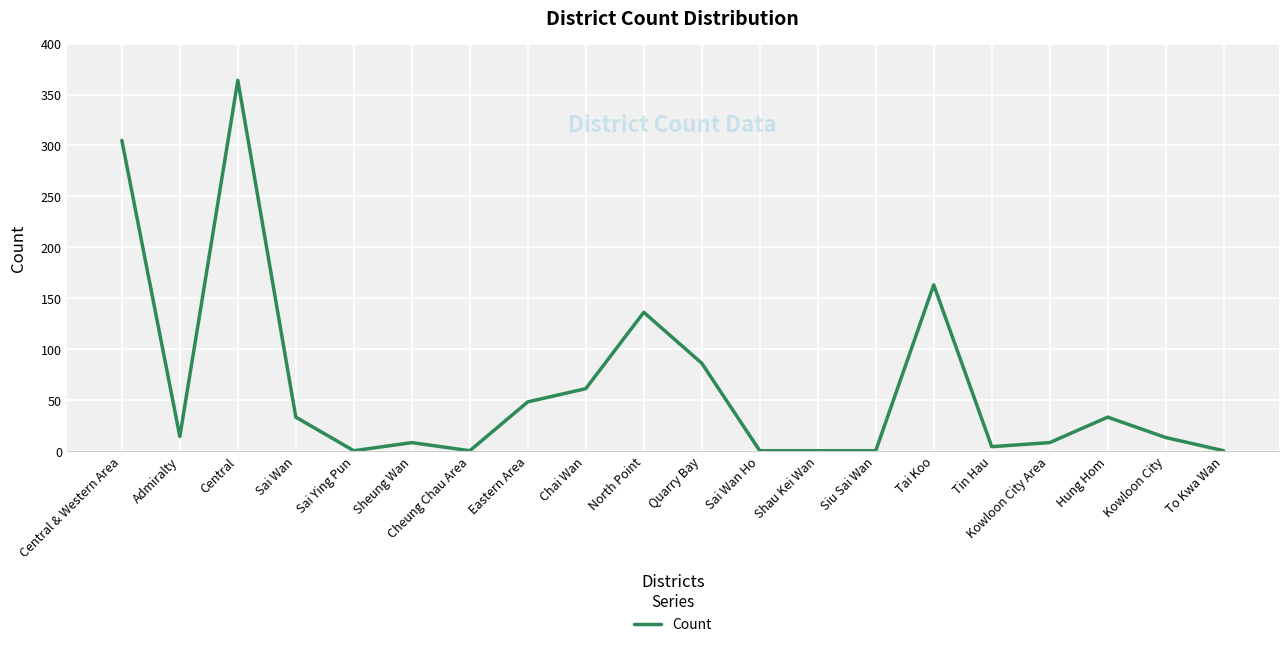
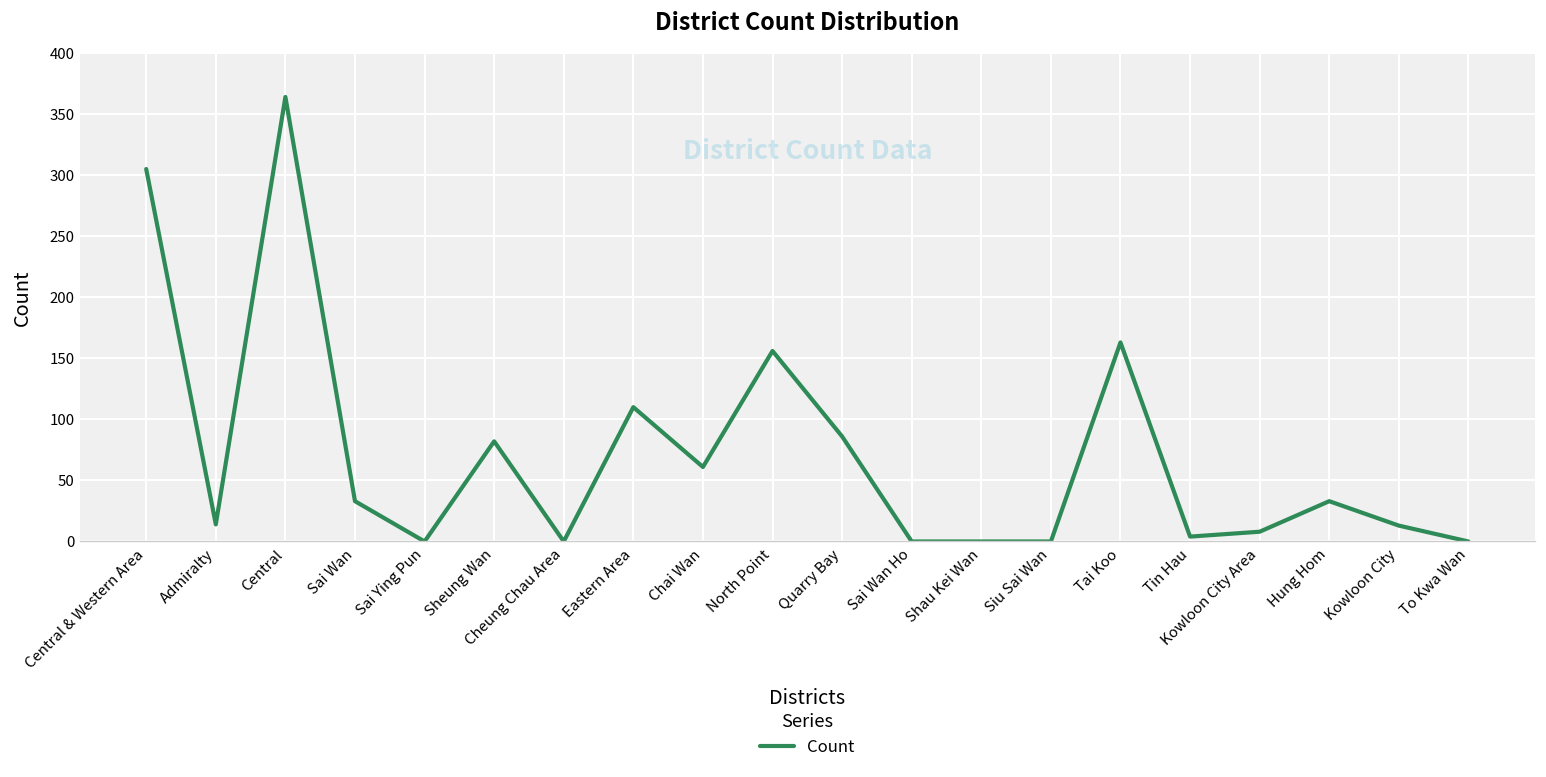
Sheung Wan: 8 -> 82
Eastern Area: 48 -> 110
North Point: 136 -> 156
